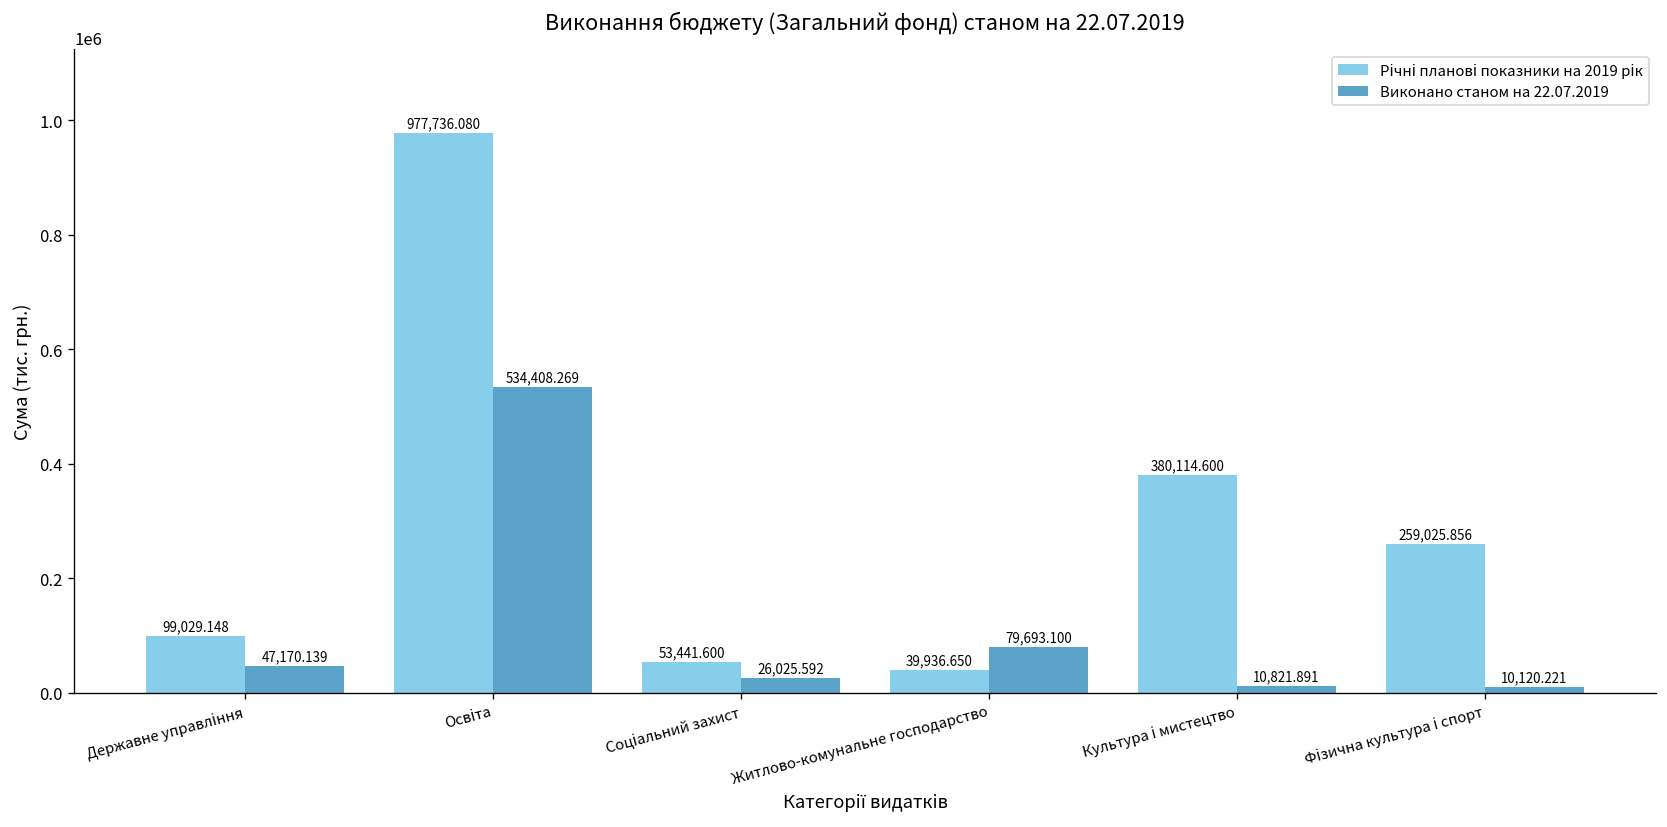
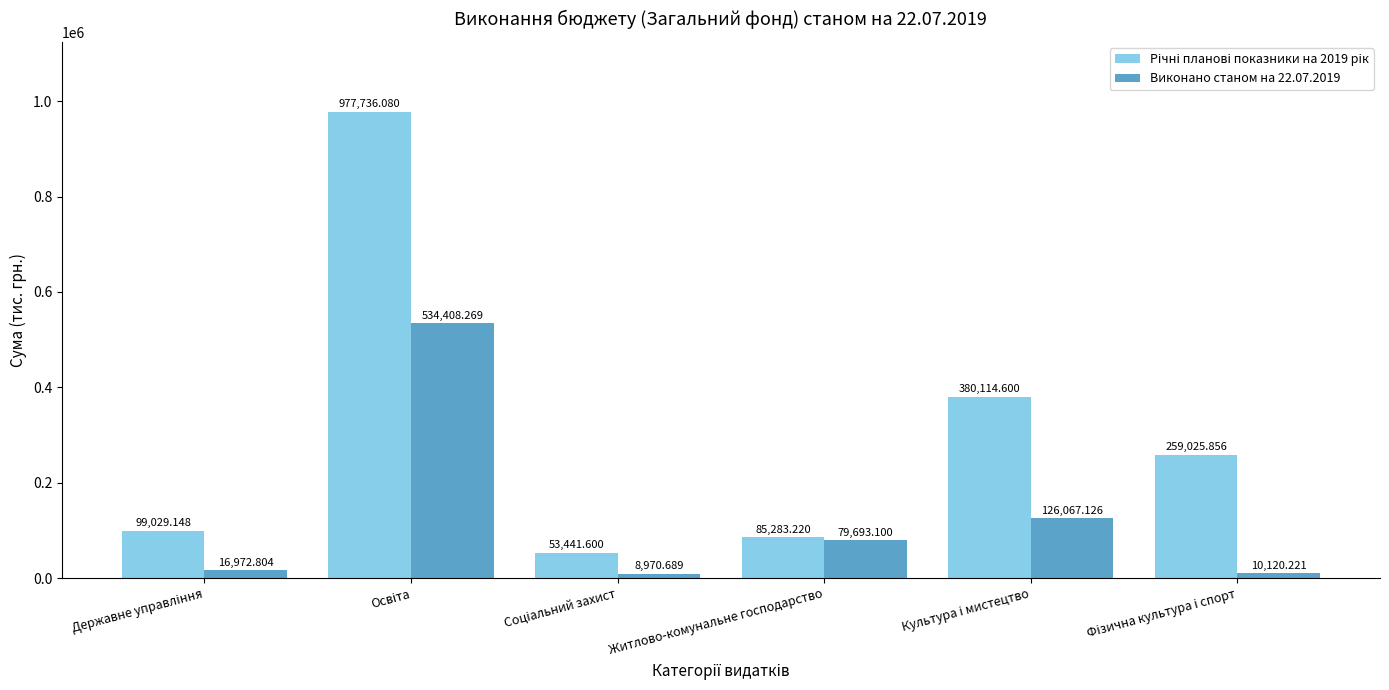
Виконано станом на 22.07.2019, Державне управління: 47,170.139 -> 16,972.804
Виконано станом на 22.07.2019, Соціальний захист: 26,025.592 -> 8,970.689
Річні планові показники на 2019 рік, Житлово-комунальне господарство: 39,936.650 -> 85,283.220
Виконано станом на 22.07.2019, Культура і мистецтво: 10,821.891 -> 126,067.126
